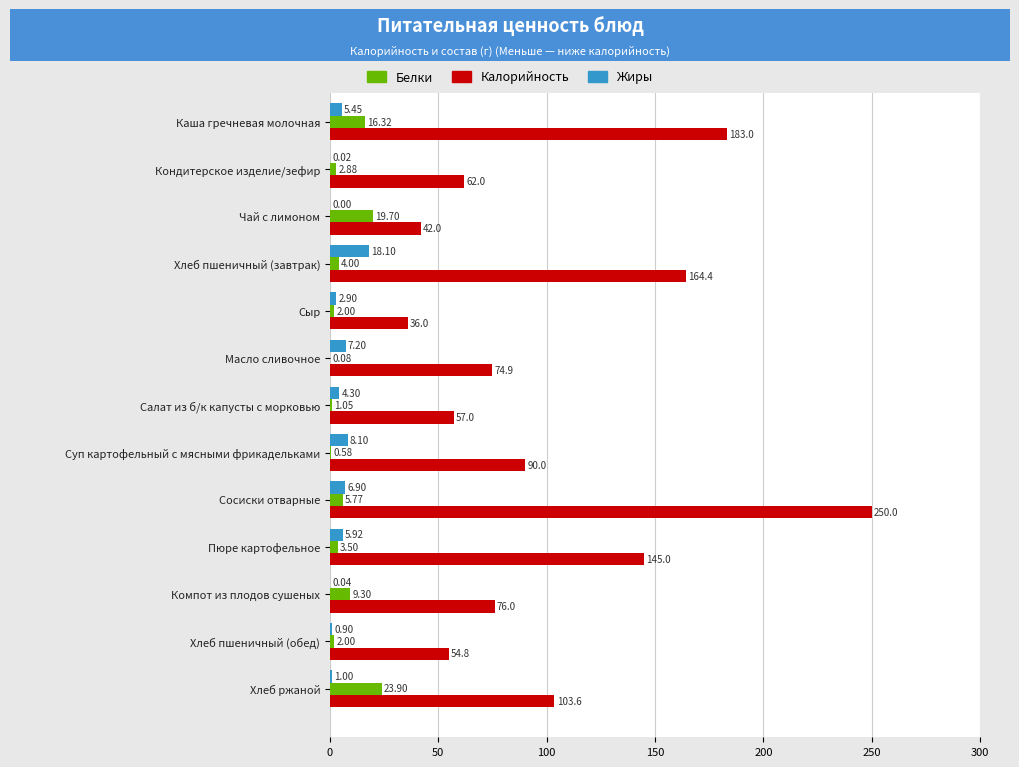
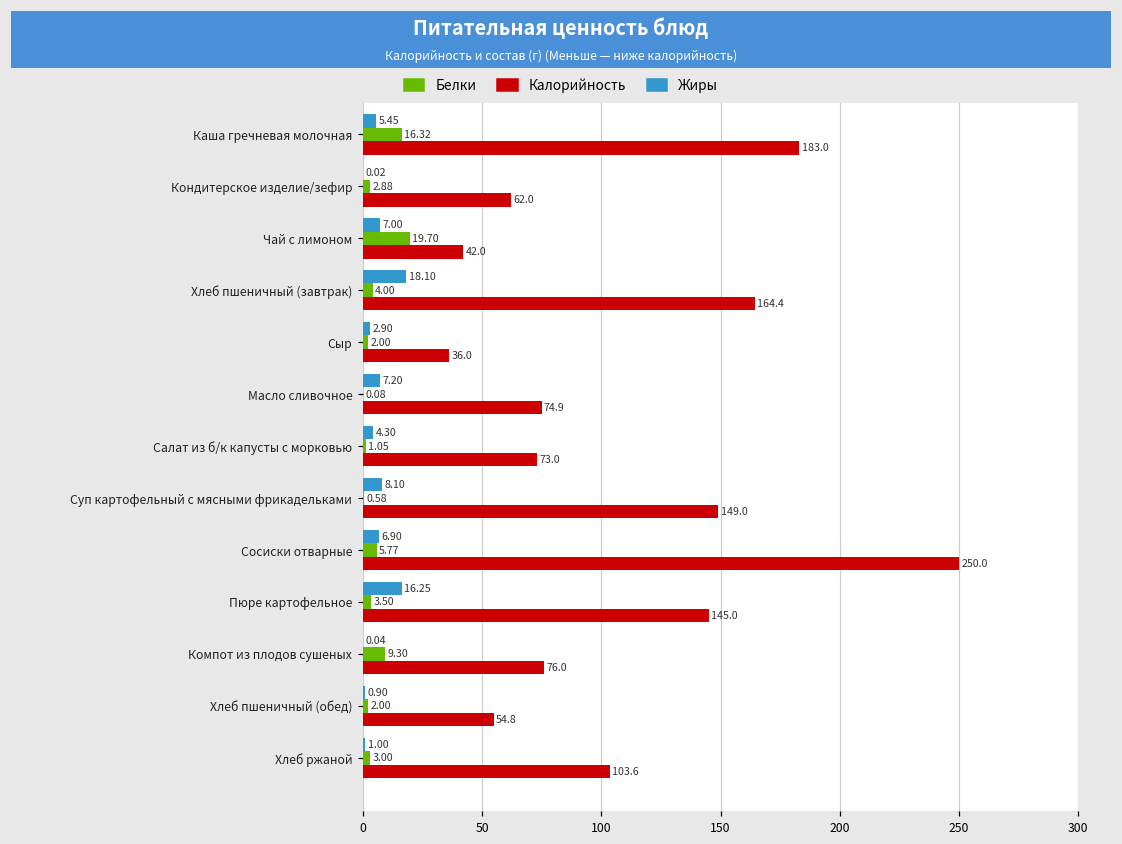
Жиры, Чай с лимоном: 0.00 -> 7.00
Калорийность, Салат из б/к капусты с морковью: 57.0 -> 73.0
Калорийность, Суп картофельный с мясными фрикадельками: 90.0 -> 149.0
Жиры, Пюре картофельное: 5.92 -> 16.25
Белки, Хлеб ржаной: 23.90 -> 3.00
